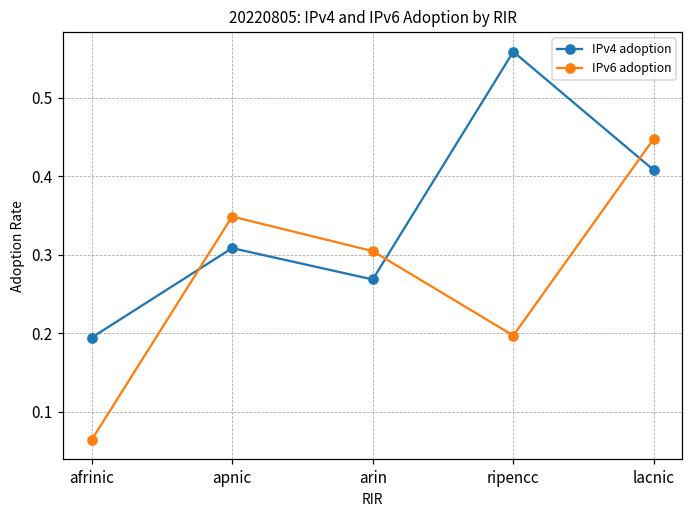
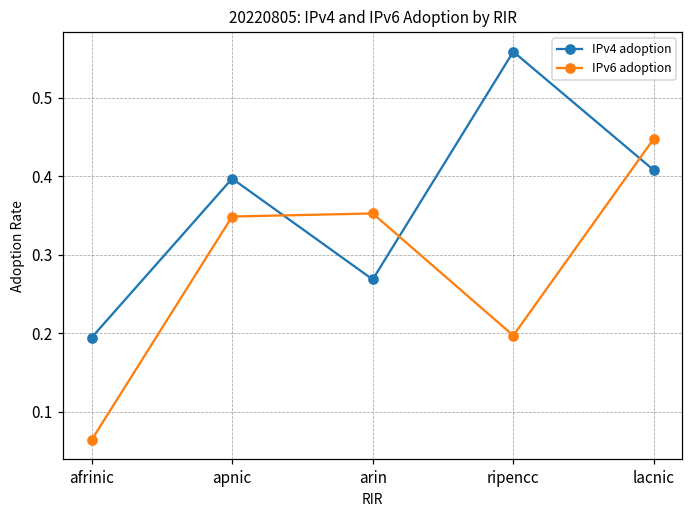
IPv4 adoption, apnic: 0.31 -> 0.40
IPv6 adoption, arin: 0.30 -> 0.35
